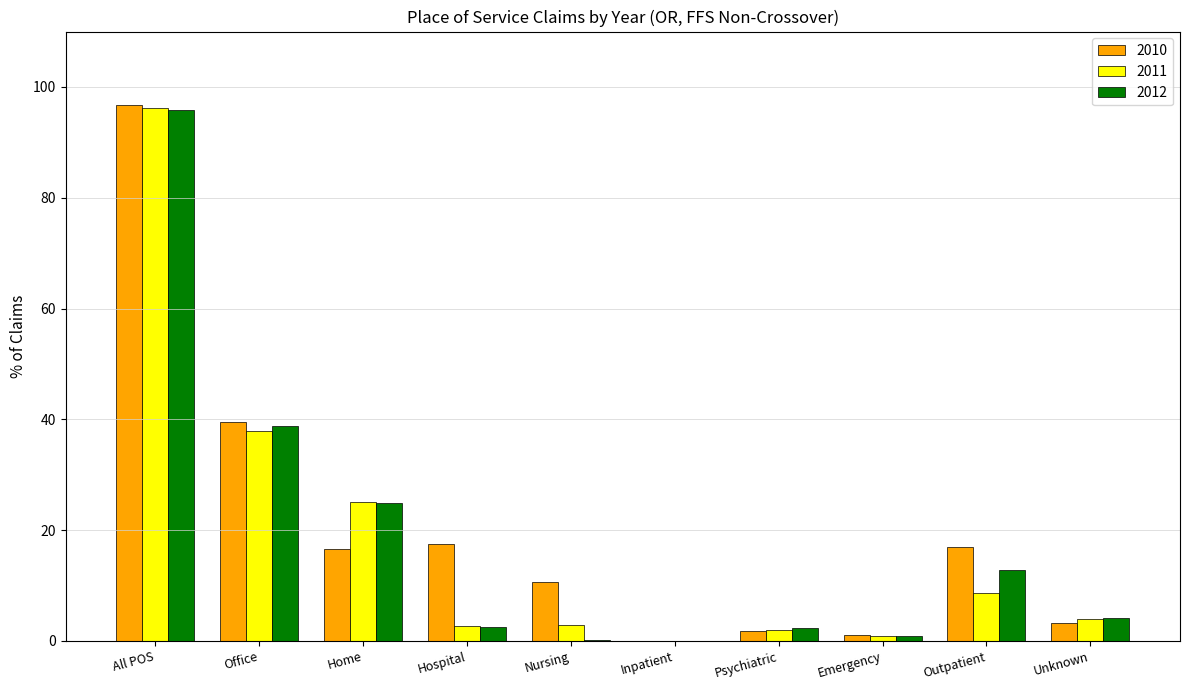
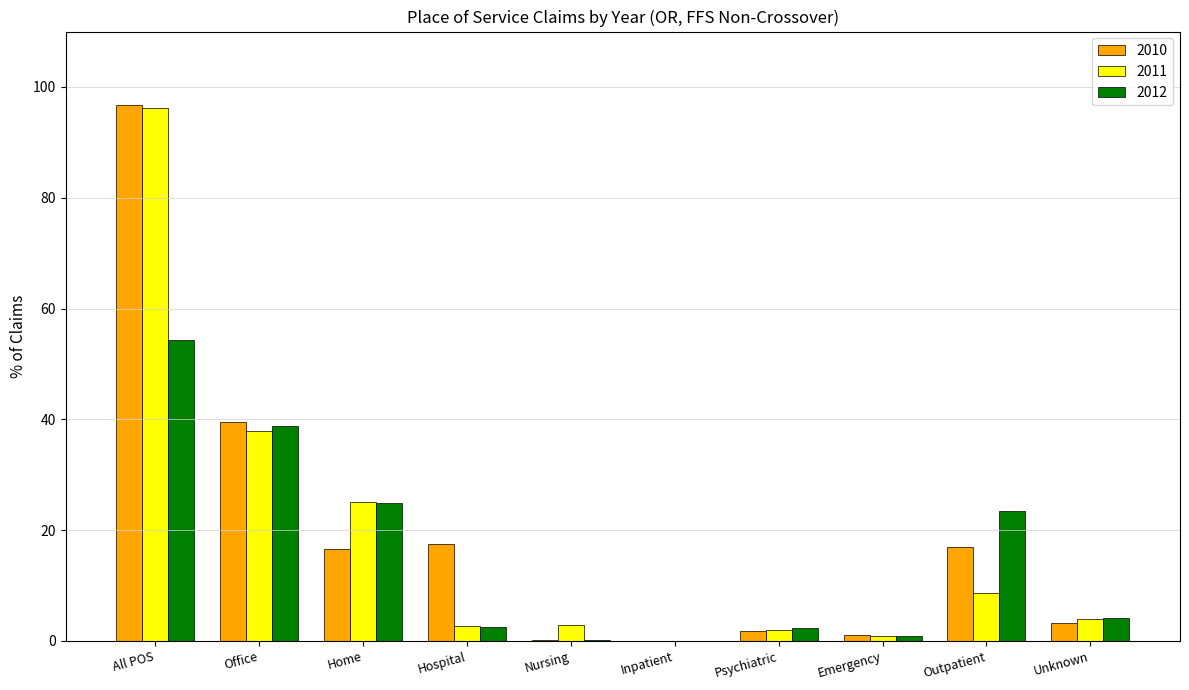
2012, All POS: 96 -> 54
2010, Nursing: 11 -> 0
2012, Outpatient: 13 -> 23
